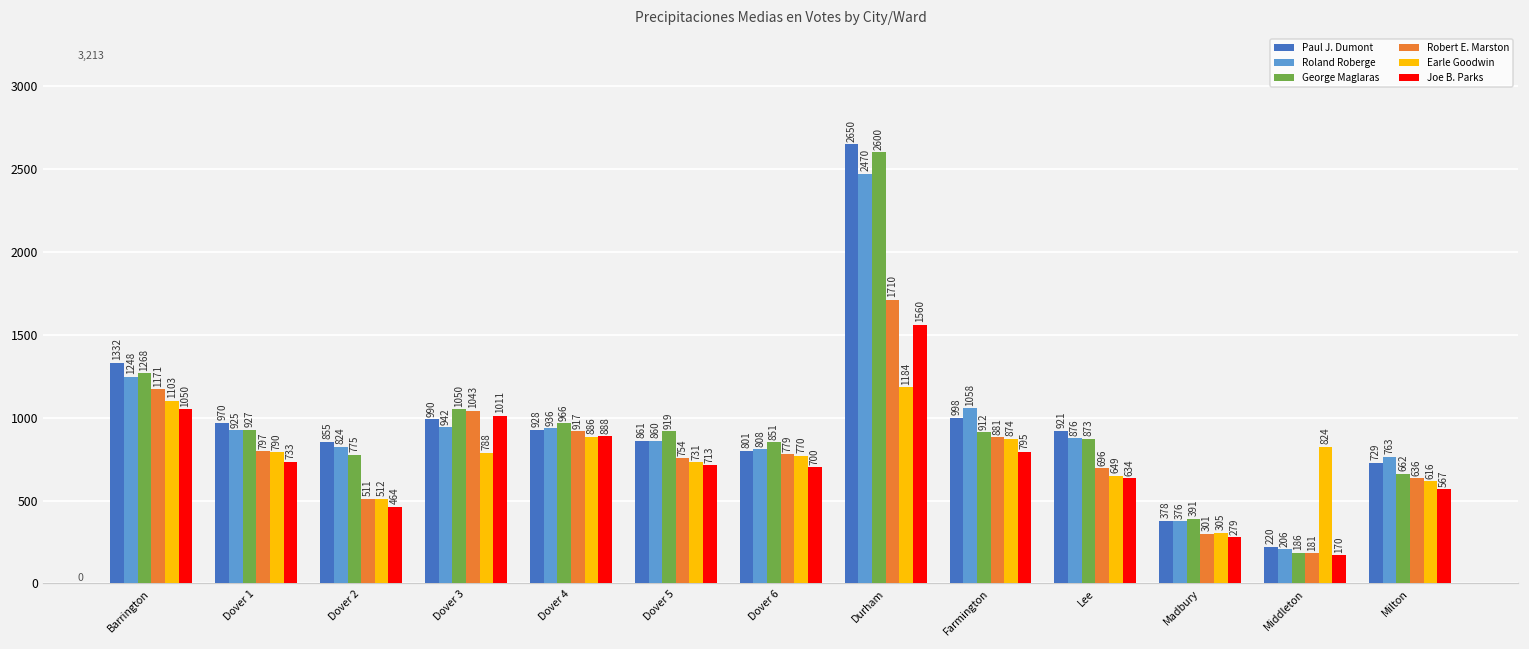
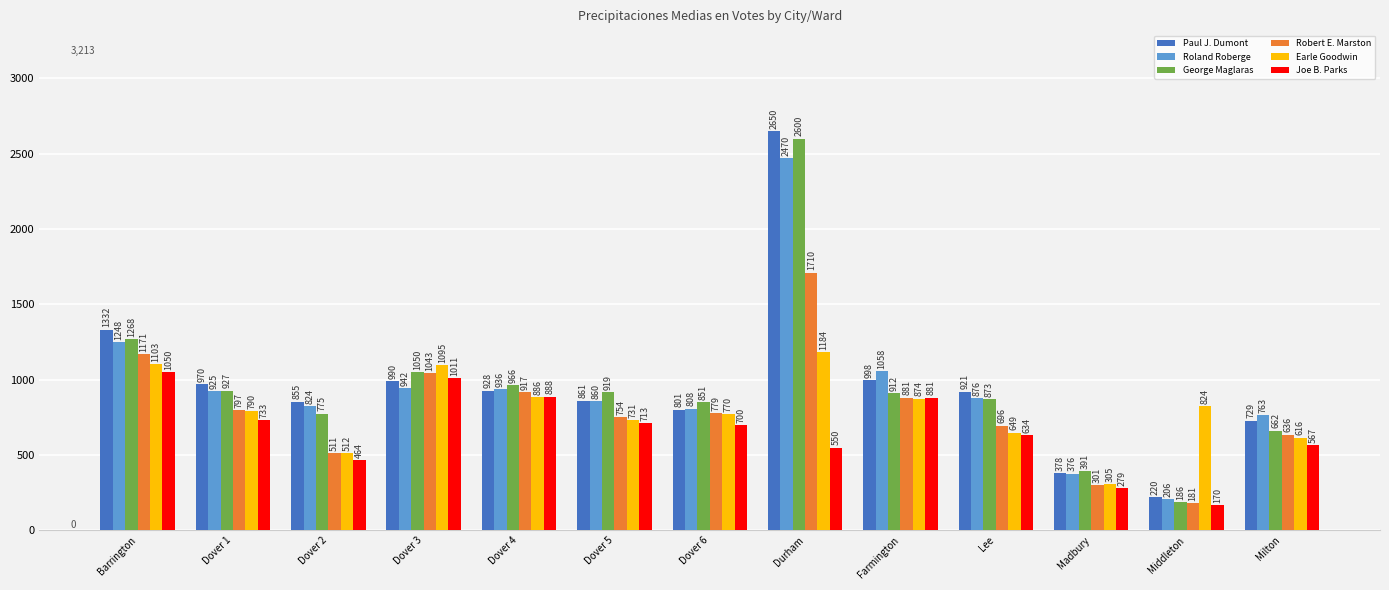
Earle Goodwin, Dover 3: 788 -> 1095
Joe B. Parks, Durham: 1560 -> 550
Joe B. Parks, Farmington: 795 -> 881
